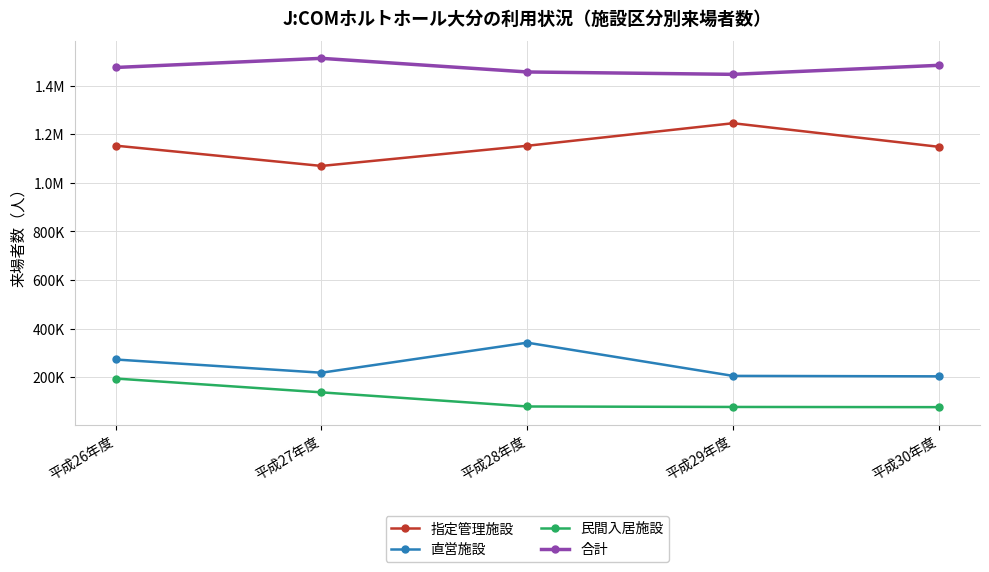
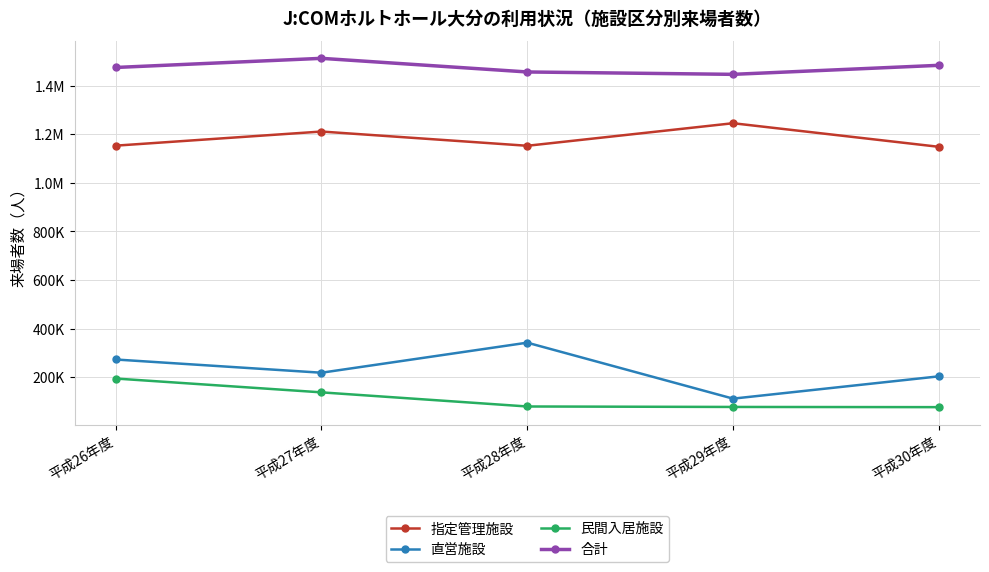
指定管理施設, 平成27年度: 1070000 -> 1210000
直営施設, 平成29年度: 210000 -> 110000
